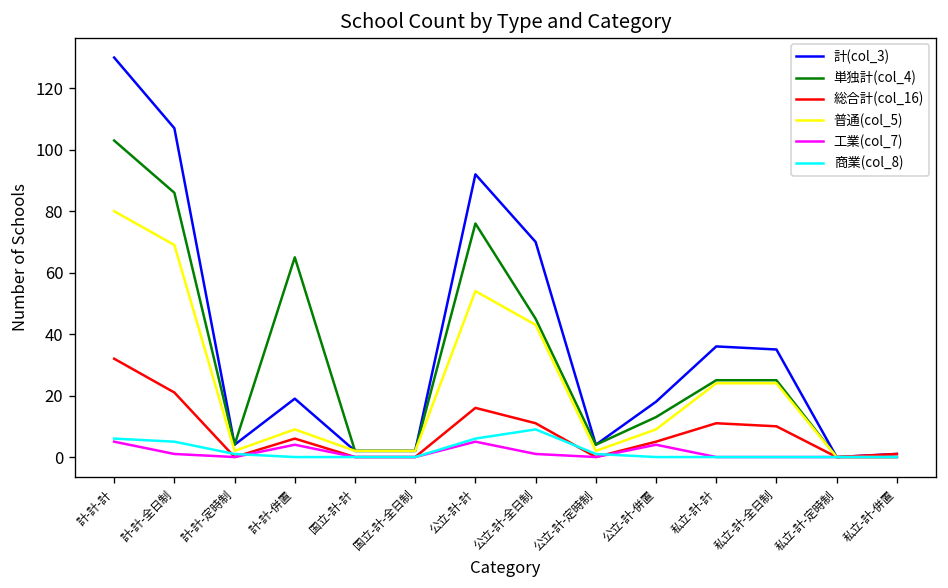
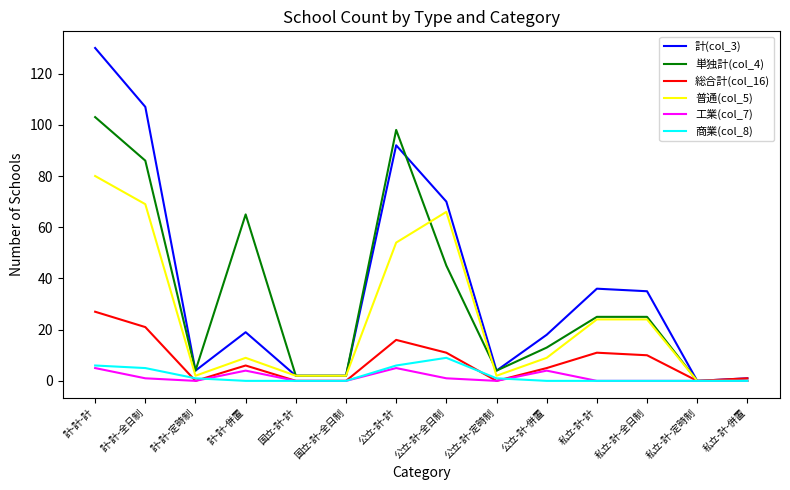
総合計(col_16), 計-計-計: 32 -> 27
単独計(col_4), 公立-計-計: 76 -> 98
普通(col_5), 公立-計-全日制: 43 -> 66
